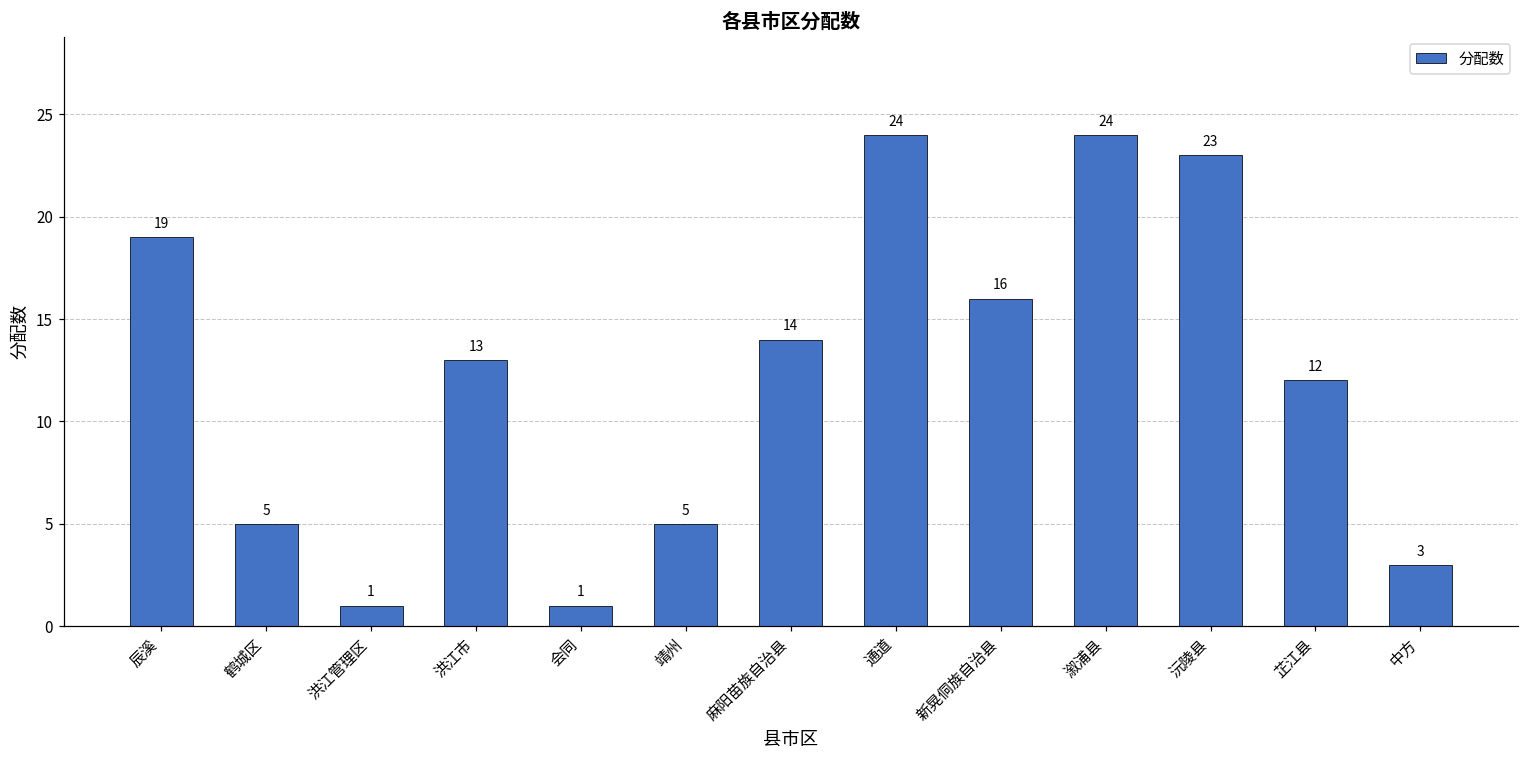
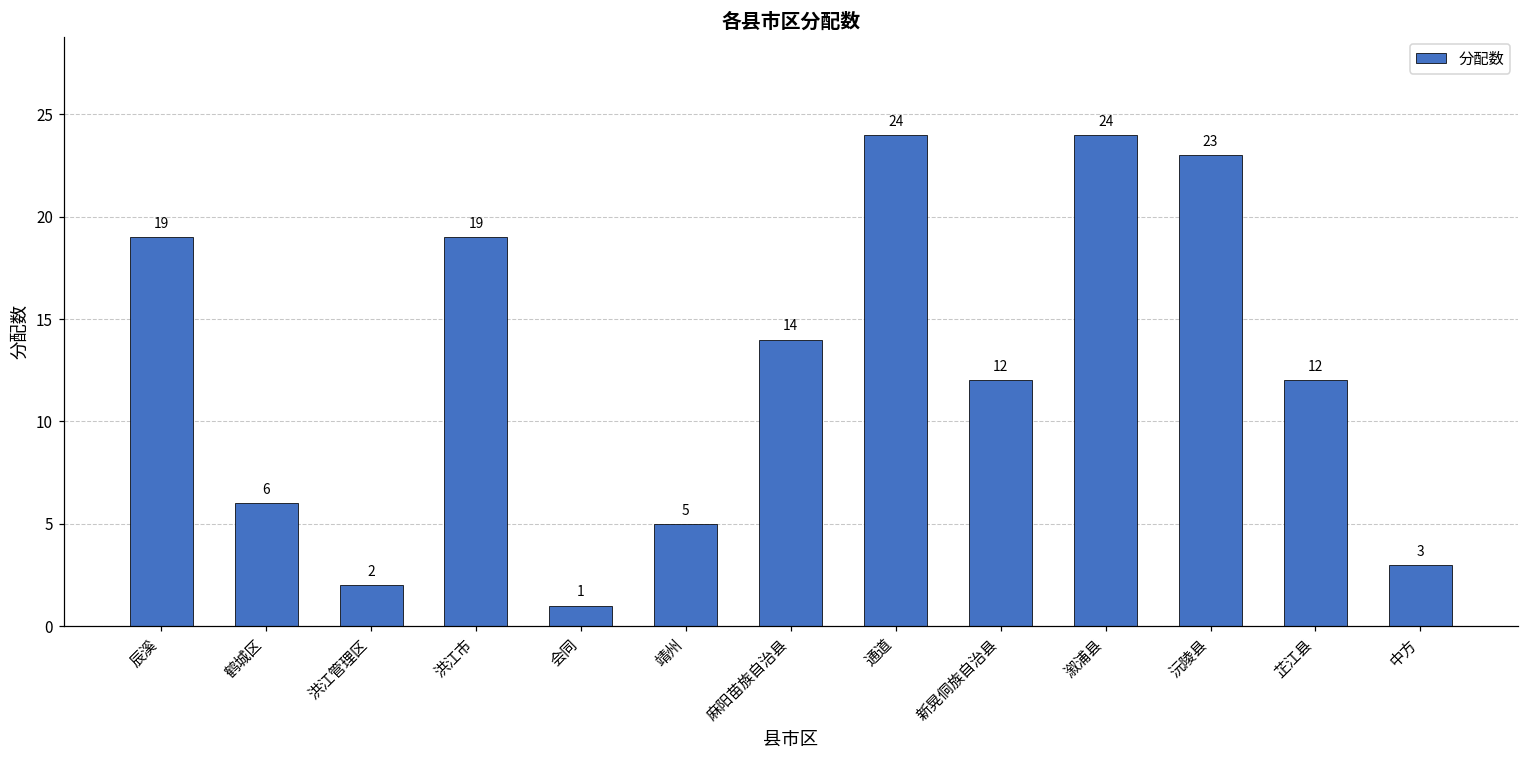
鹤城区: 5 -> 6
洪江管理区: 1 -> 2
洪江市: 13 -> 19
新晃侗族自治县: 16 -> 12
